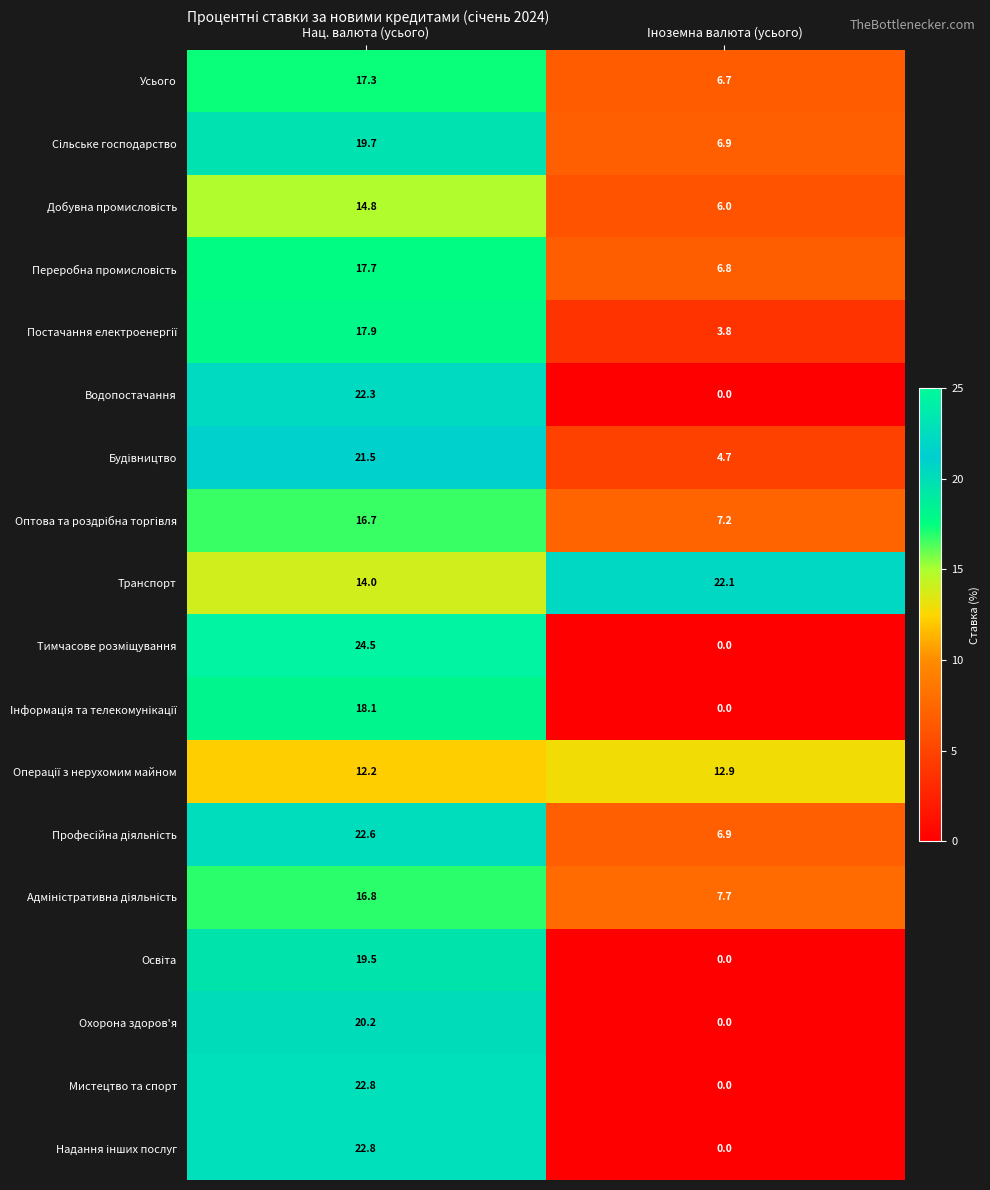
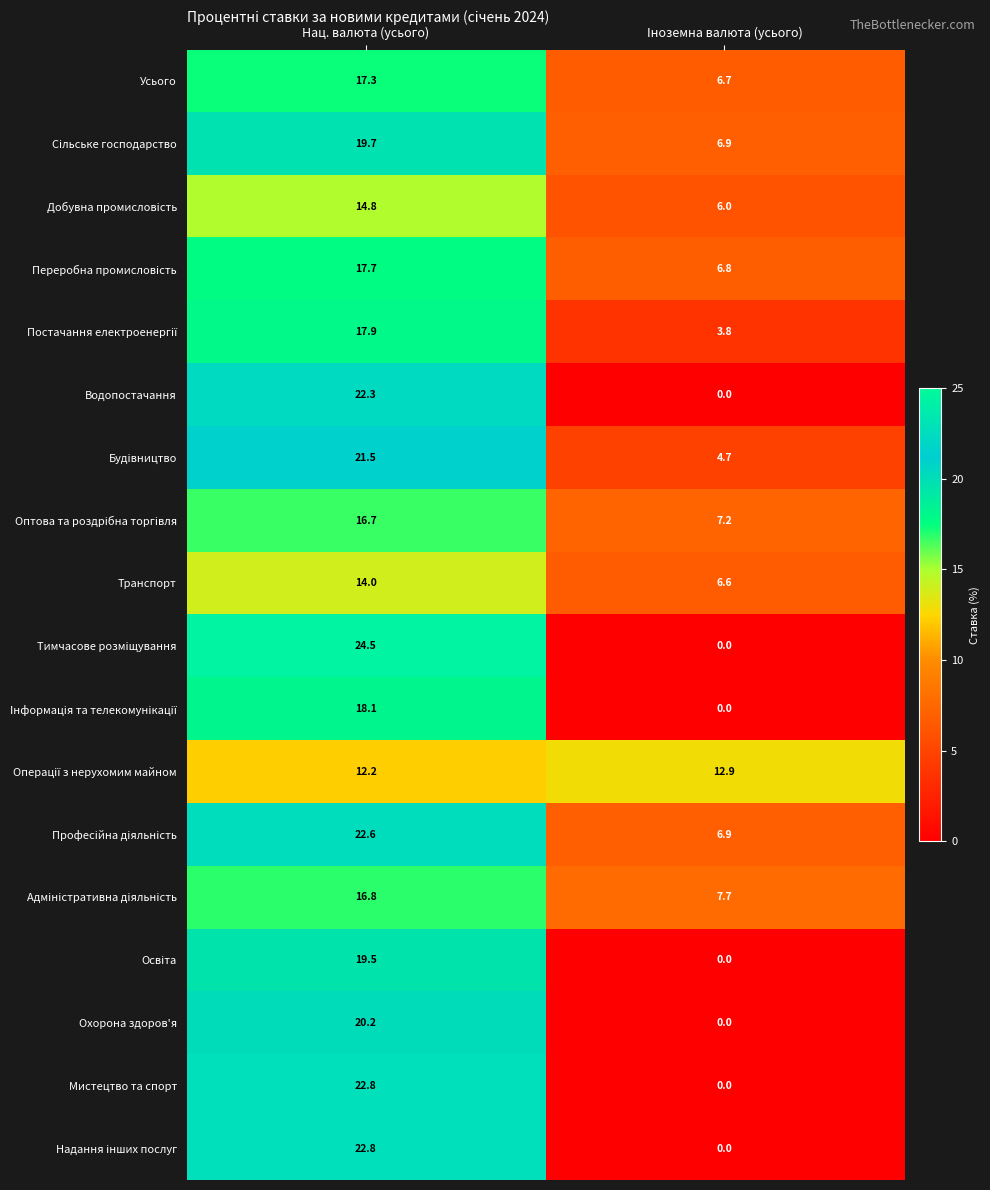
Транспорт, Іноземна валюта (усього): 22.1 -> 6.6
